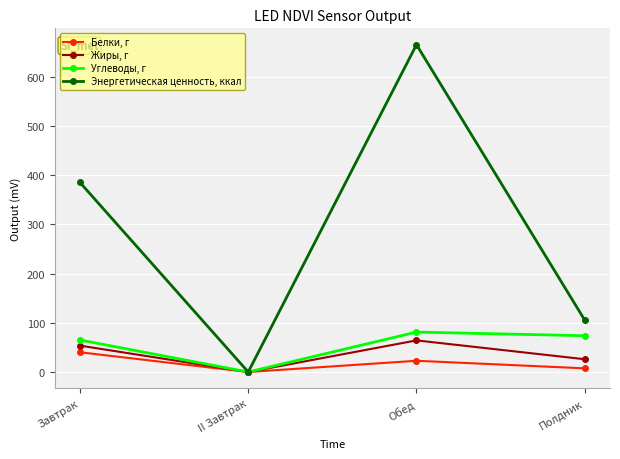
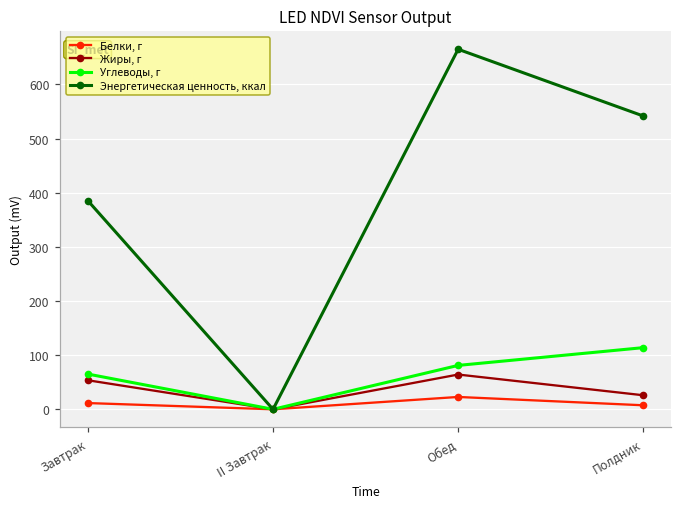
Белки, г, Завтрак: 40 -> 10
Углеводы, г, Полдник: 70 -> 110
Энергетическая ценность, ккал, Полдник: 110 -> 540
